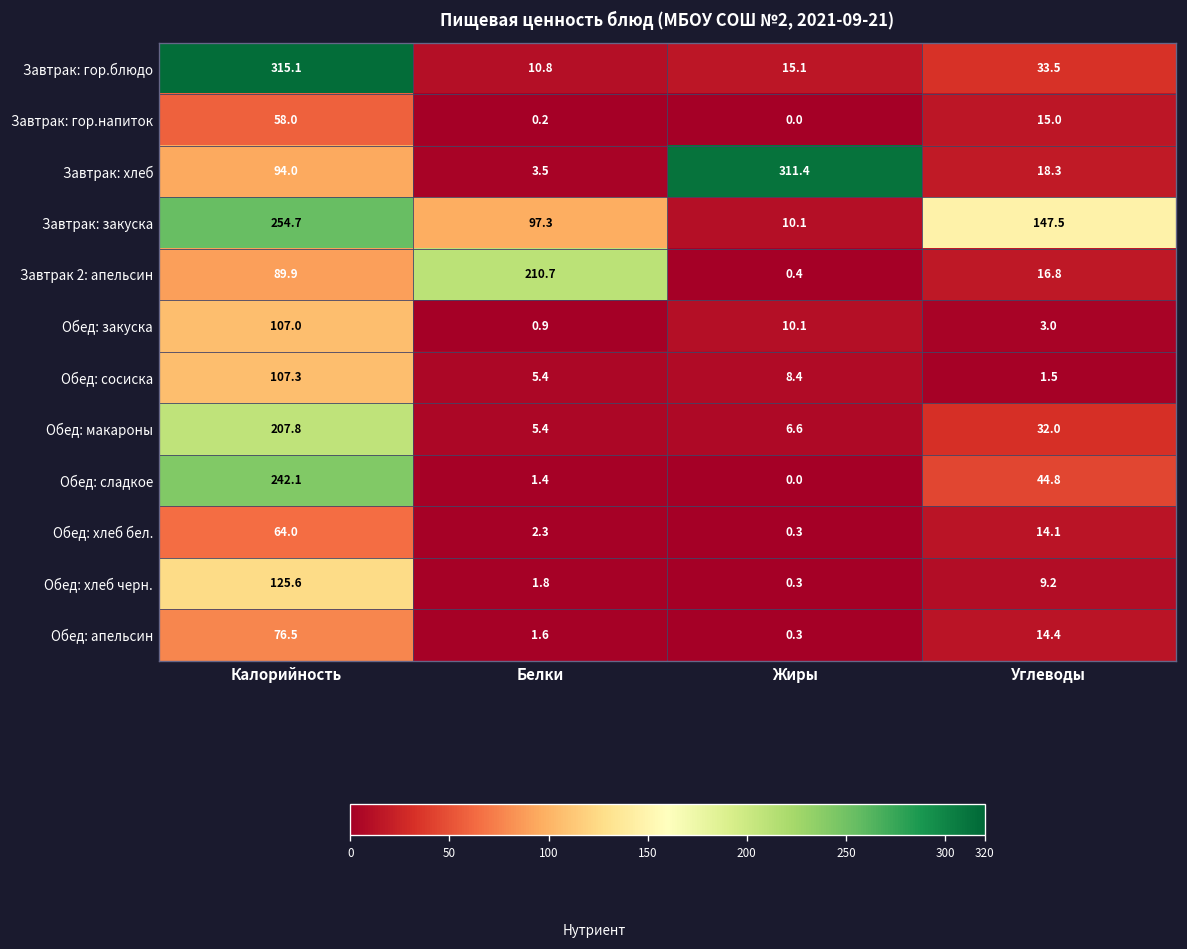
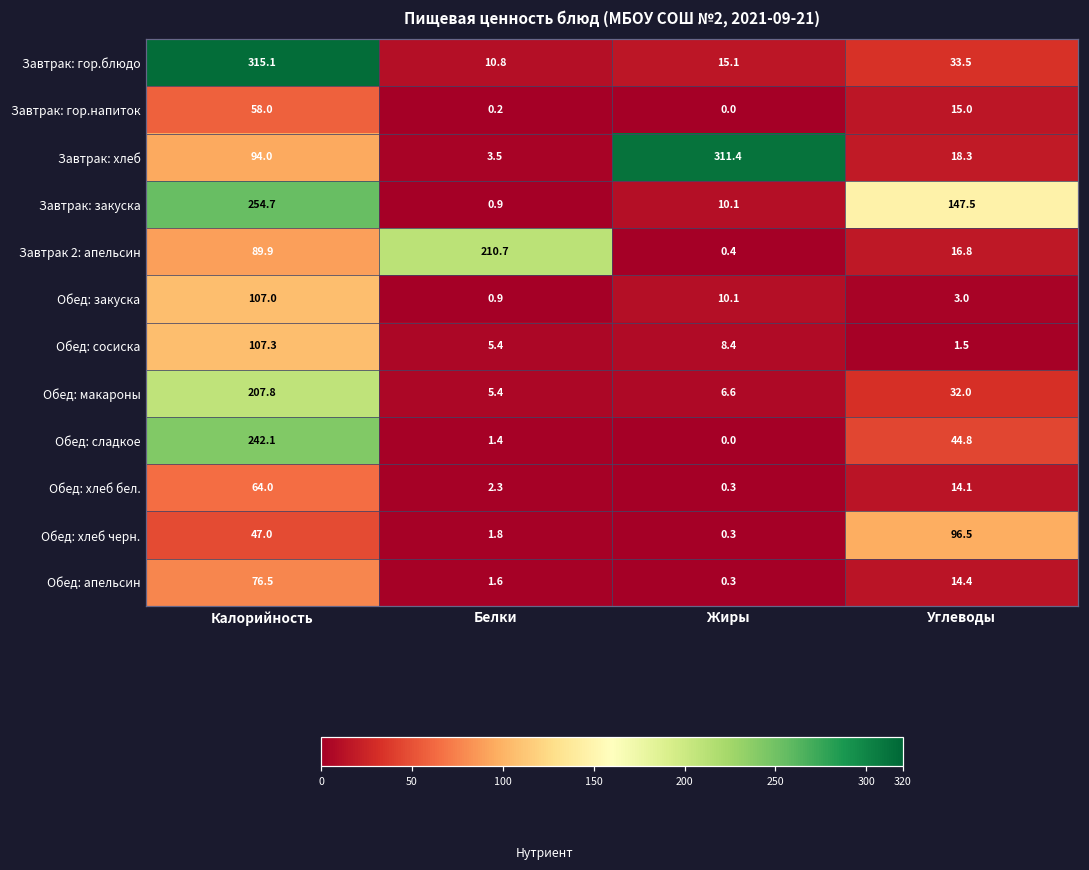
Завтрак: закуска, Белки: 97.3 -> 0.9
Обед: хлеб черн., Калорийность: 125.6 -> 47.0
Обед: хлеб черн., Углеводы: 9.2 -> 96.5
